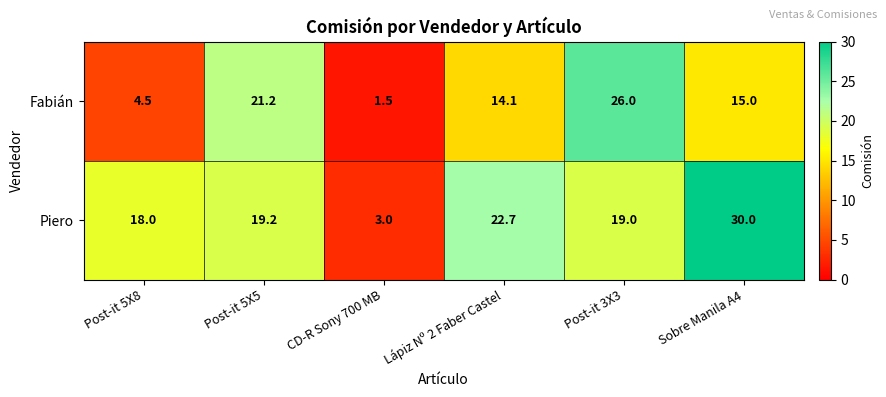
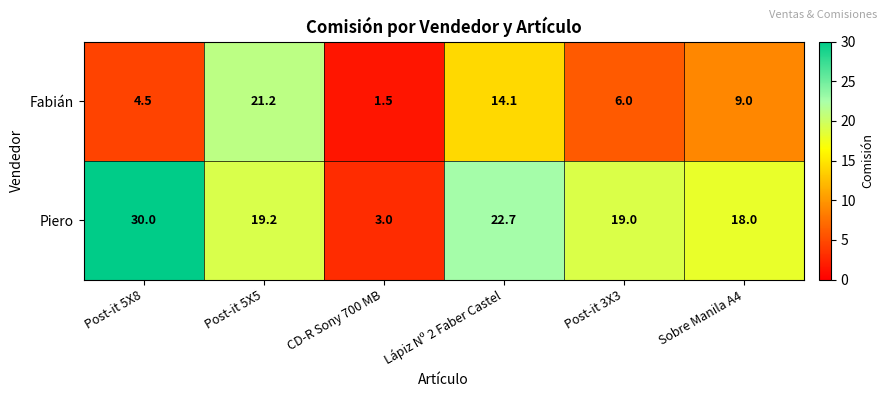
Fabián, Post-it 3X3: 26.0 -> 6.0
Fabián, Sobre Manila A4: 15.0 -> 9.0
Piero, Post-it 5X8: 18.0 -> 30.0
Piero, Sobre Manila A4: 30.0 -> 18.0
